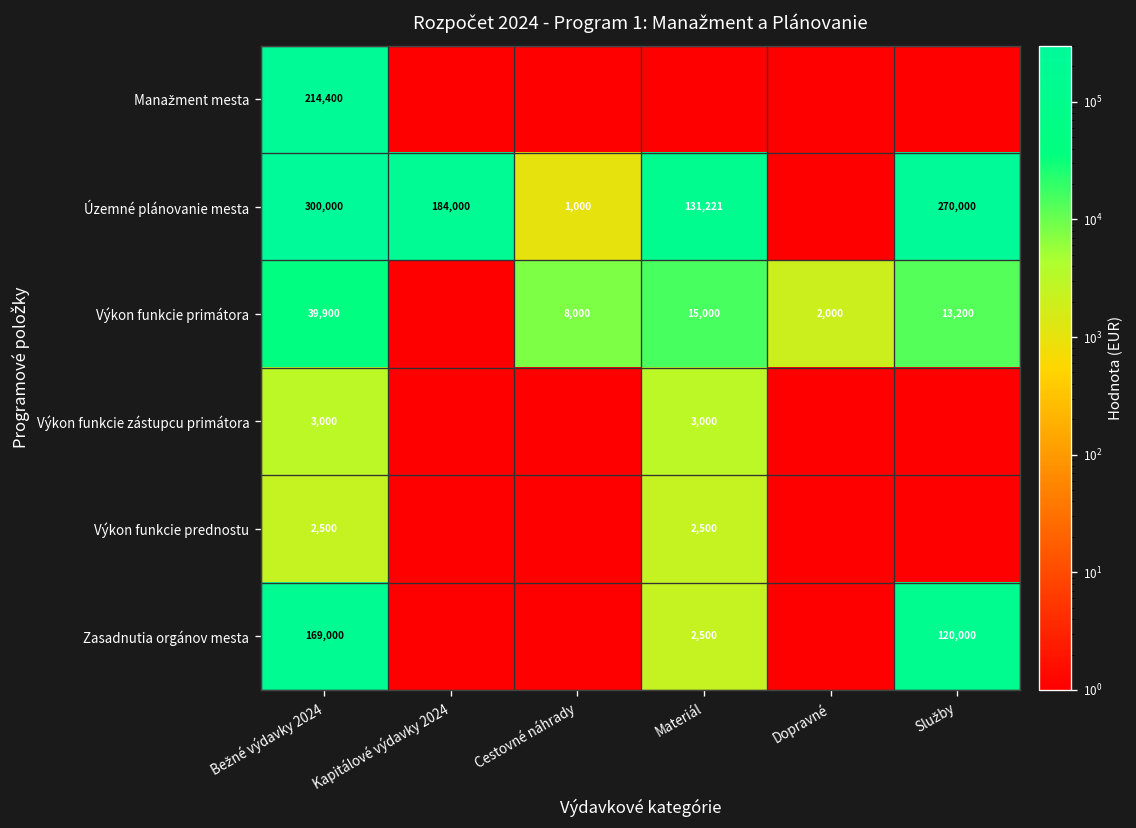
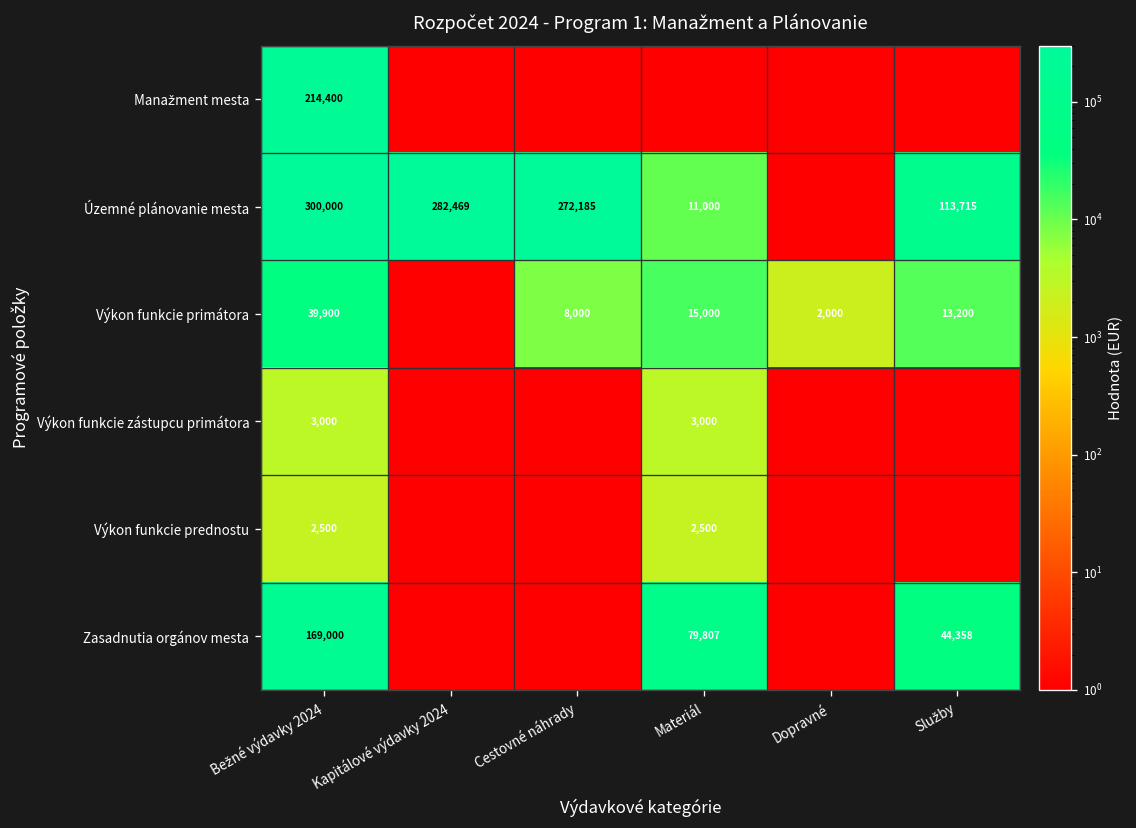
Územné plánovanie mesta, Kapitálové výdavky 2024: 184,000 -> 282,469
Územné plánovanie mesta, Cestovné náhrady: 1,000 -> 272,185
Územné plánovanie mesta, Materiál: 131,221 -> 11,000
Územné plánovanie mesta, Služby: 270,000 -> 113,715
Zasadnutia orgánov mesta, Materiál: 2,500 -> 79,807
Zasadnutia orgánov mesta, Služby: 120,000 -> 44,358
